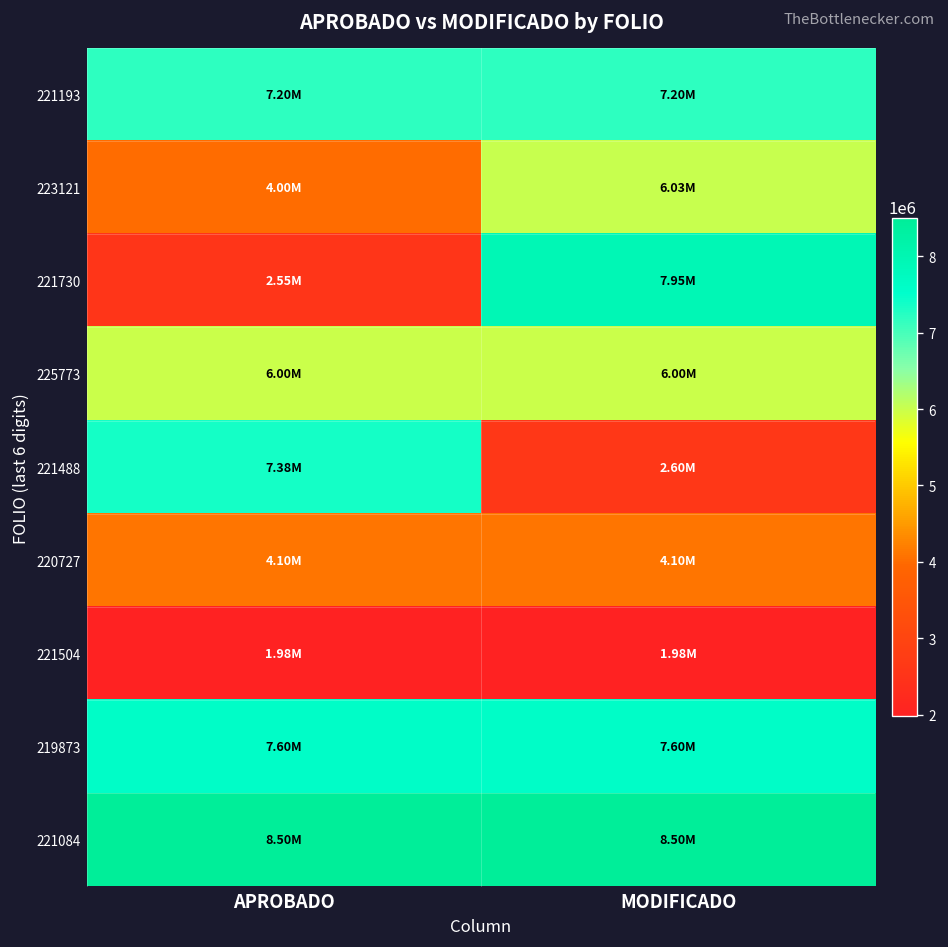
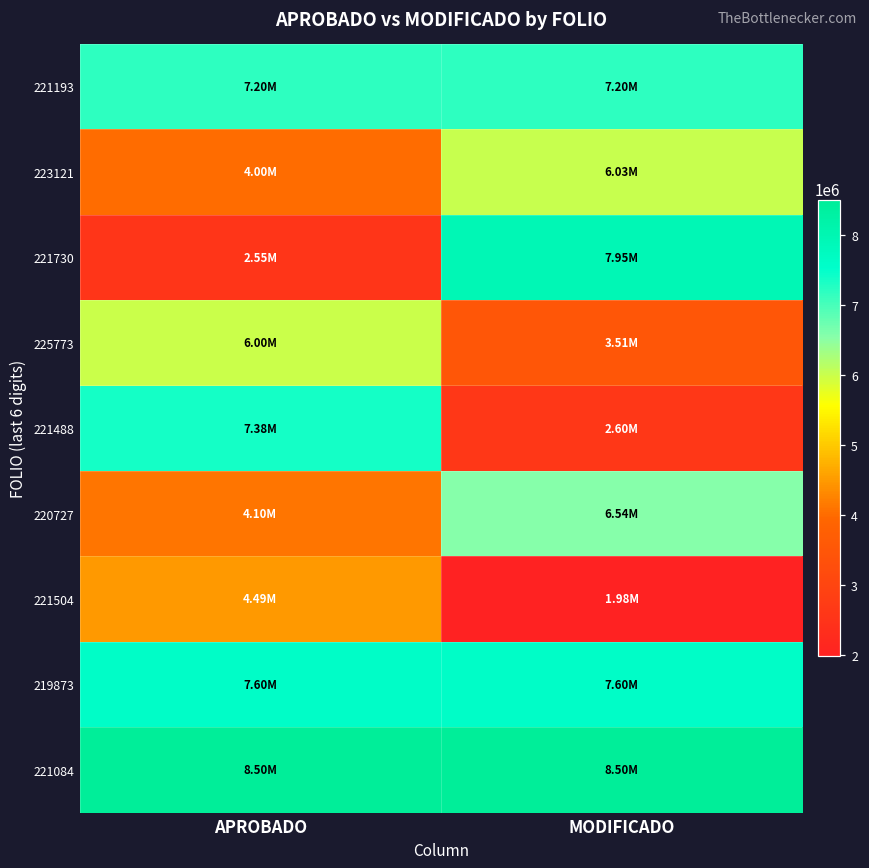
225773, MODIFICADO: 6.00M -> 3.51M
220727, MODIFICADO: 4.10M -> 6.54M
221504, APROBADO: 1.98M -> 4.49M
